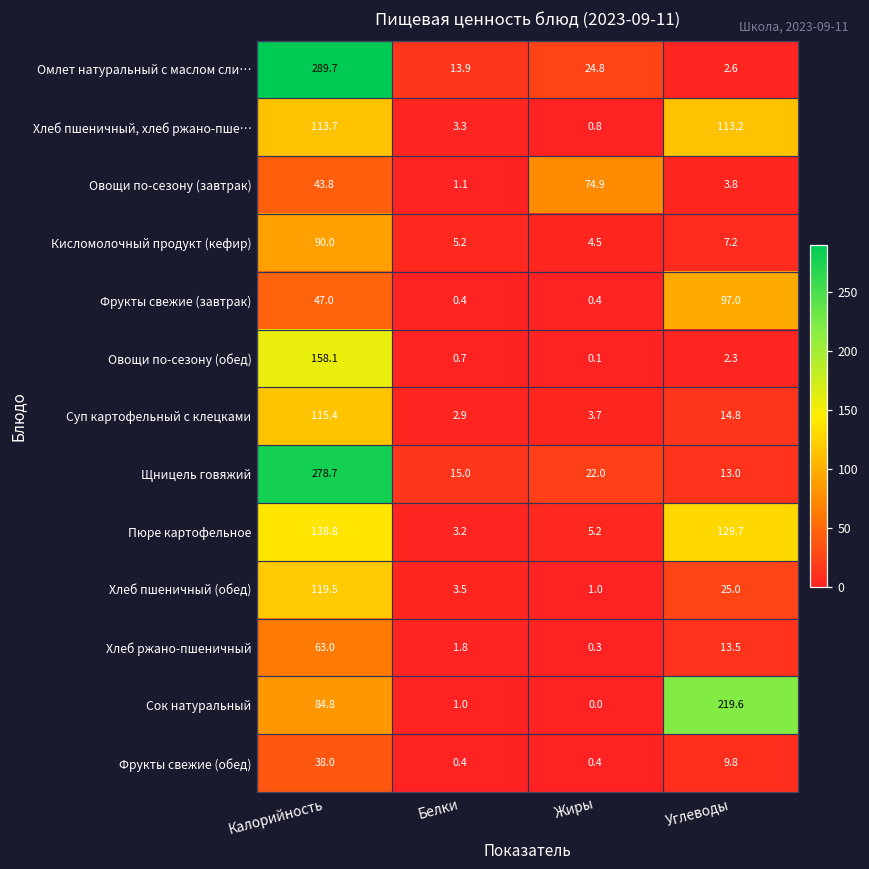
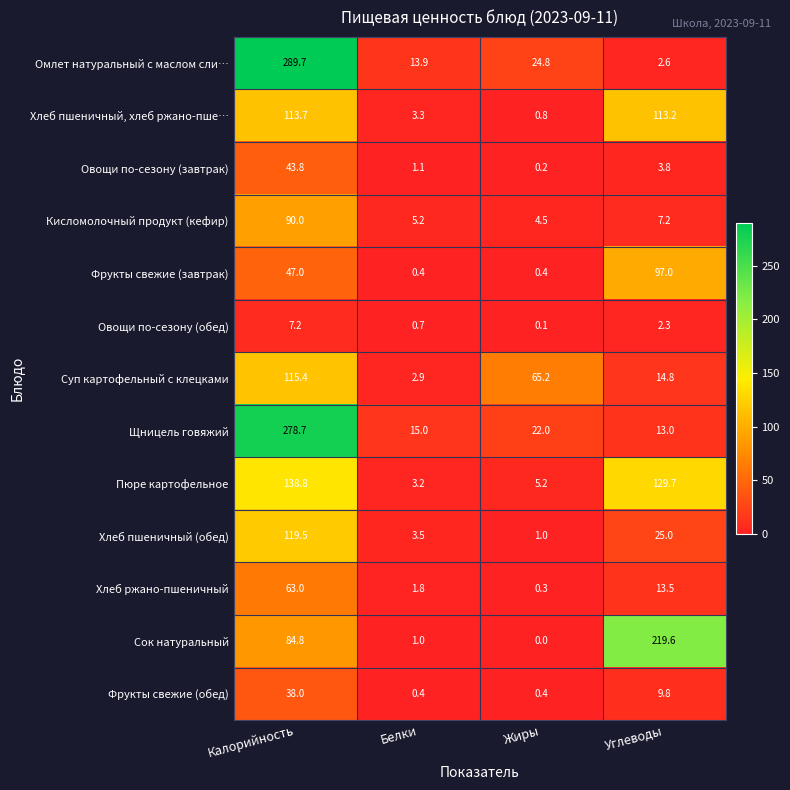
Овощи по-сезону (завтрак), Жиры: 74.9 -> 0.2
Овощи по-сезону (обед), Калорийность: 158.1 -> 7.2
Суп картофельный с клецками, Жиры: 3.7 -> 65.2
